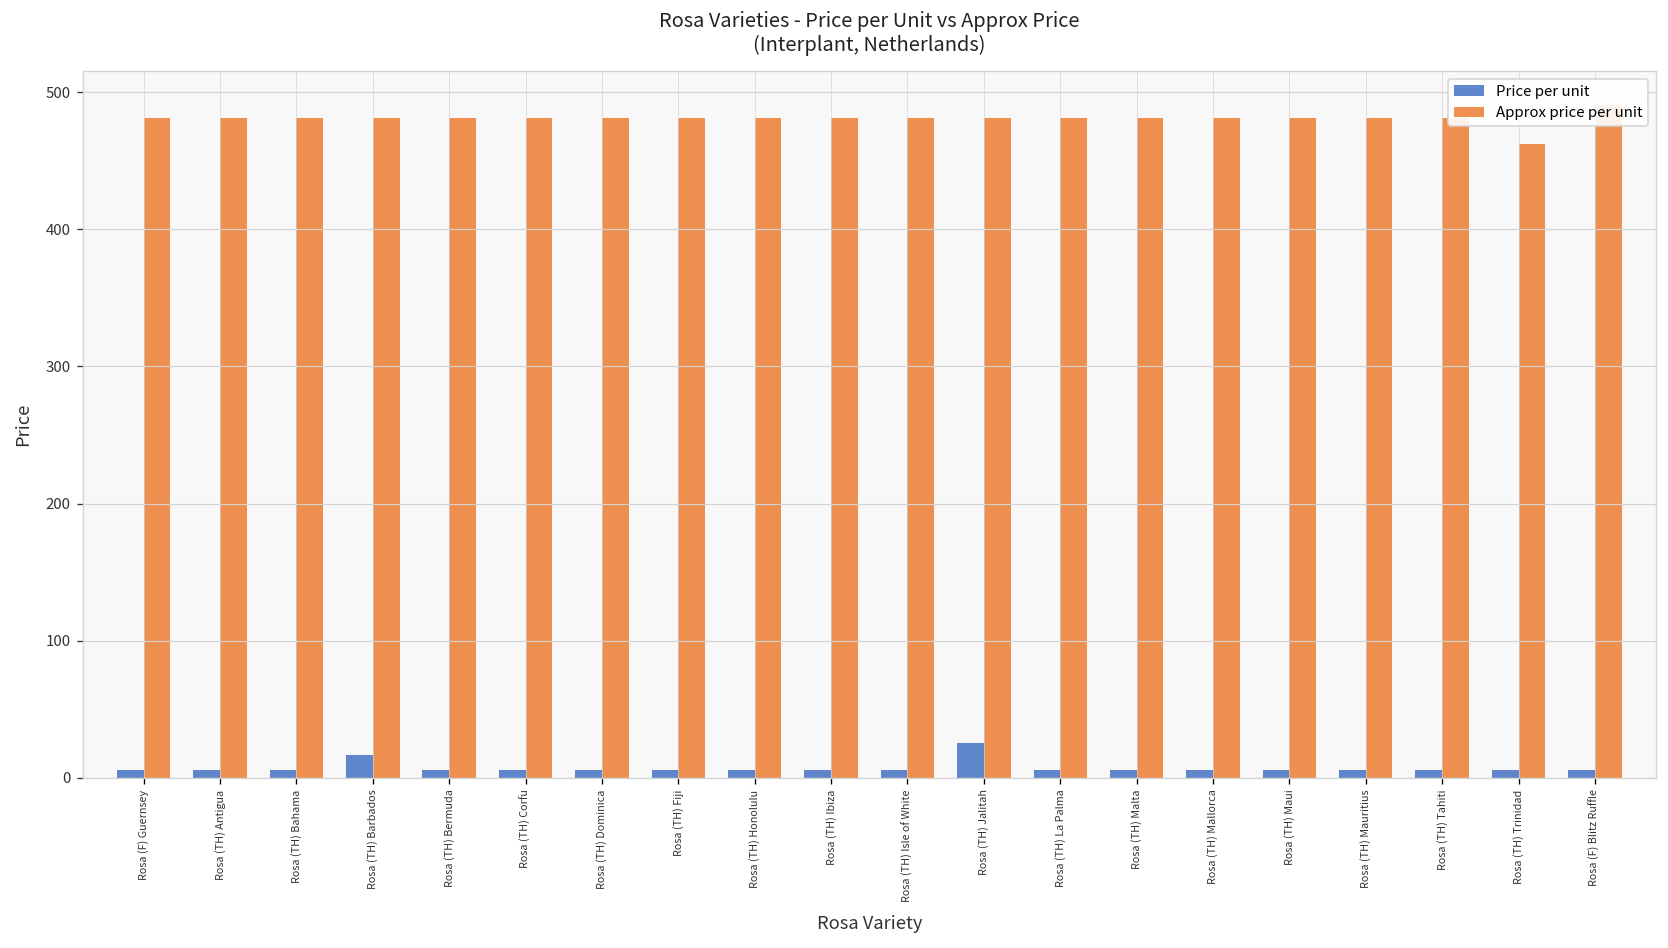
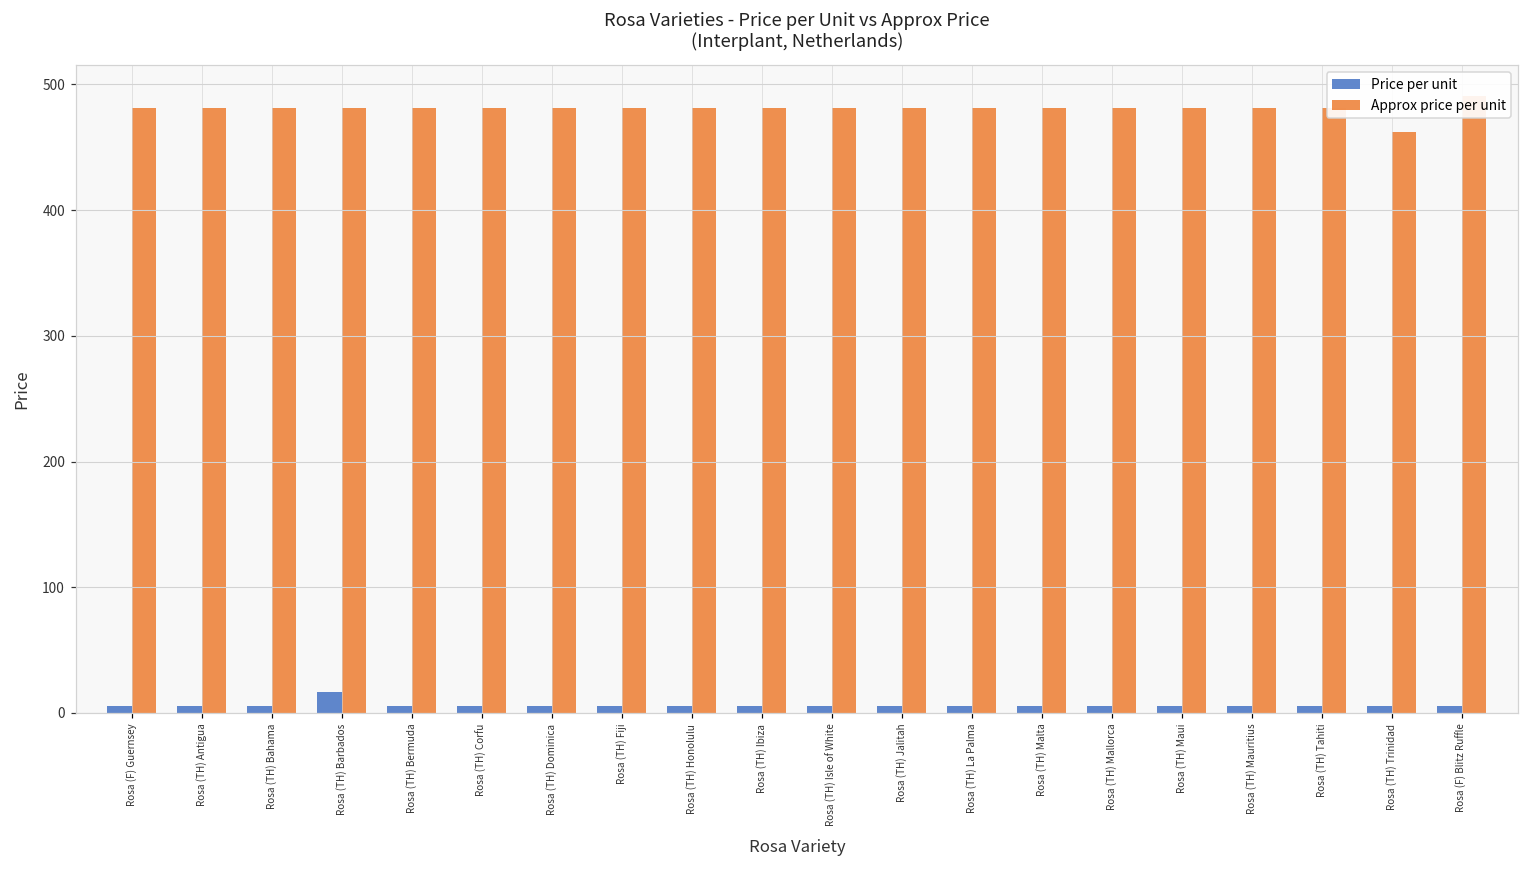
Price per unit, Rosa (TH) Jalitah: 25 -> 6
